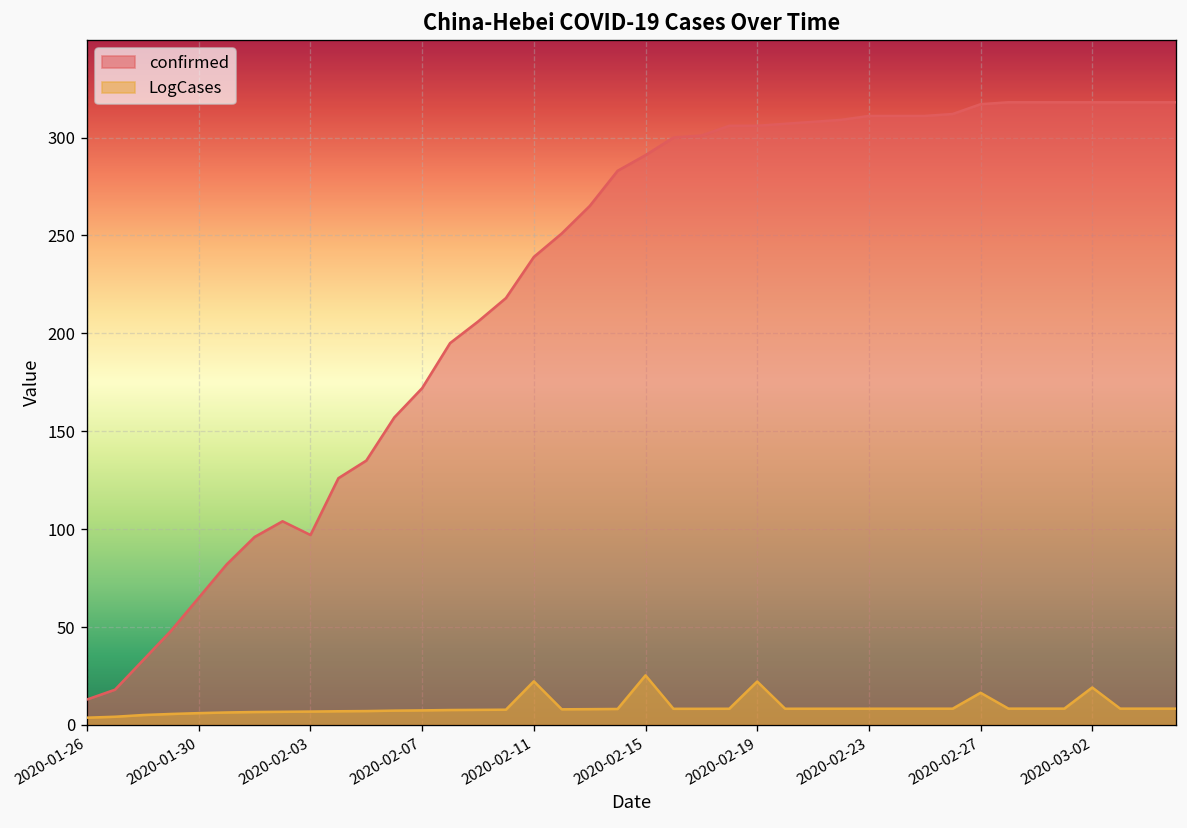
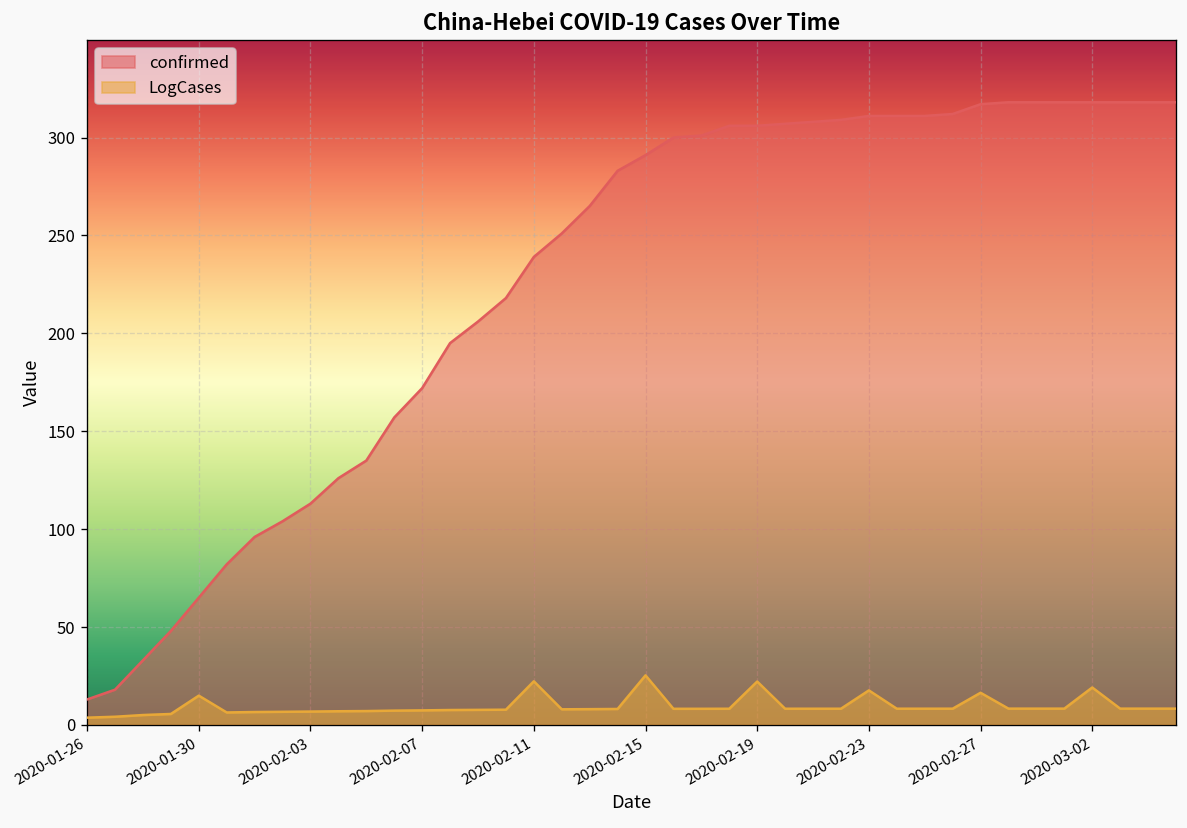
LogCases, 2020-01-30: 6 -> 15
confirmed, 2020-02-03: 97 -> 113
LogCases, 2020-02-23: 8 -> 18
